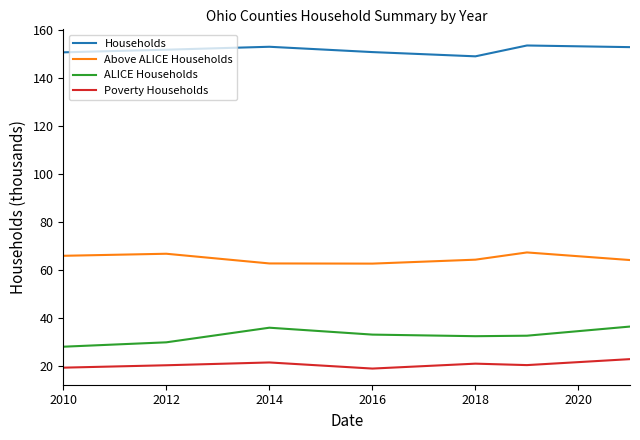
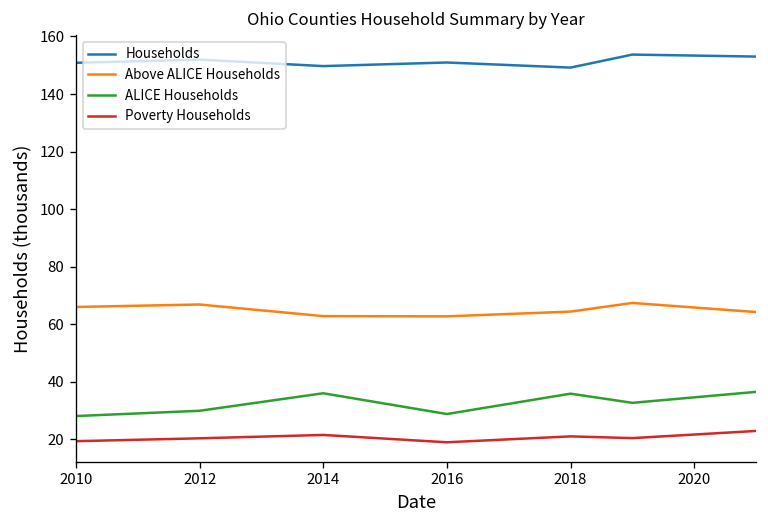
Households, 2014: 153 -> 150
ALICE Households, 2016: 33 -> 29
ALICE Households, 2018: 33 -> 36
